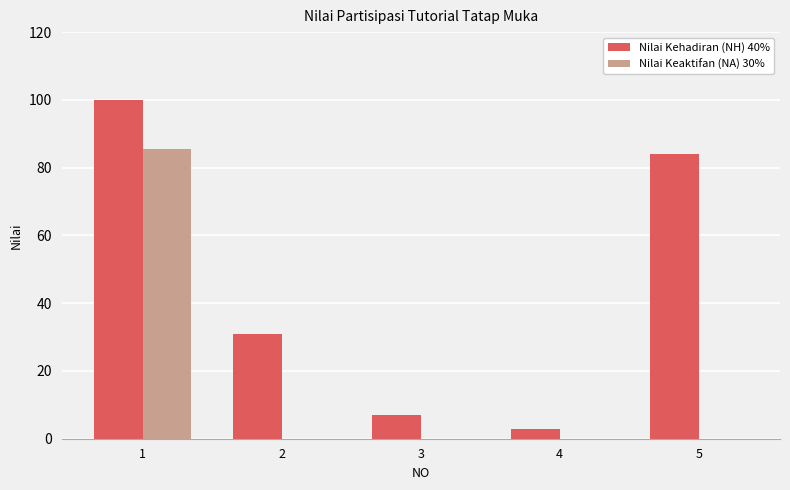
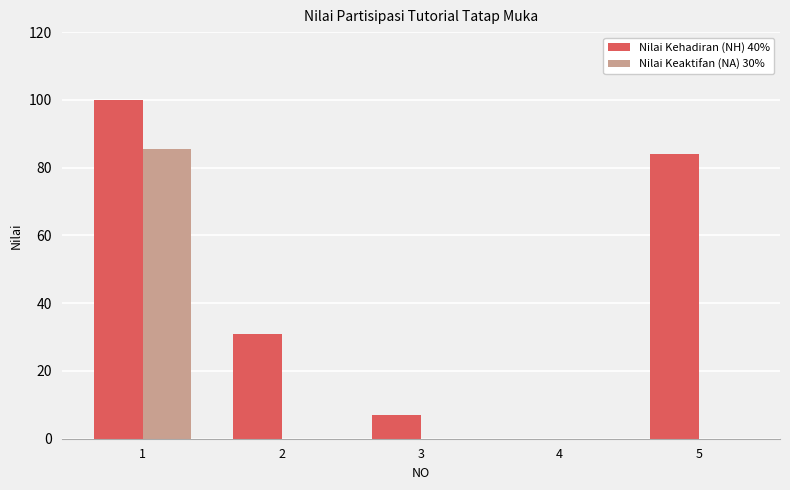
Nilai Kehadiran (NH) 40%, 4: 3 -> 0
